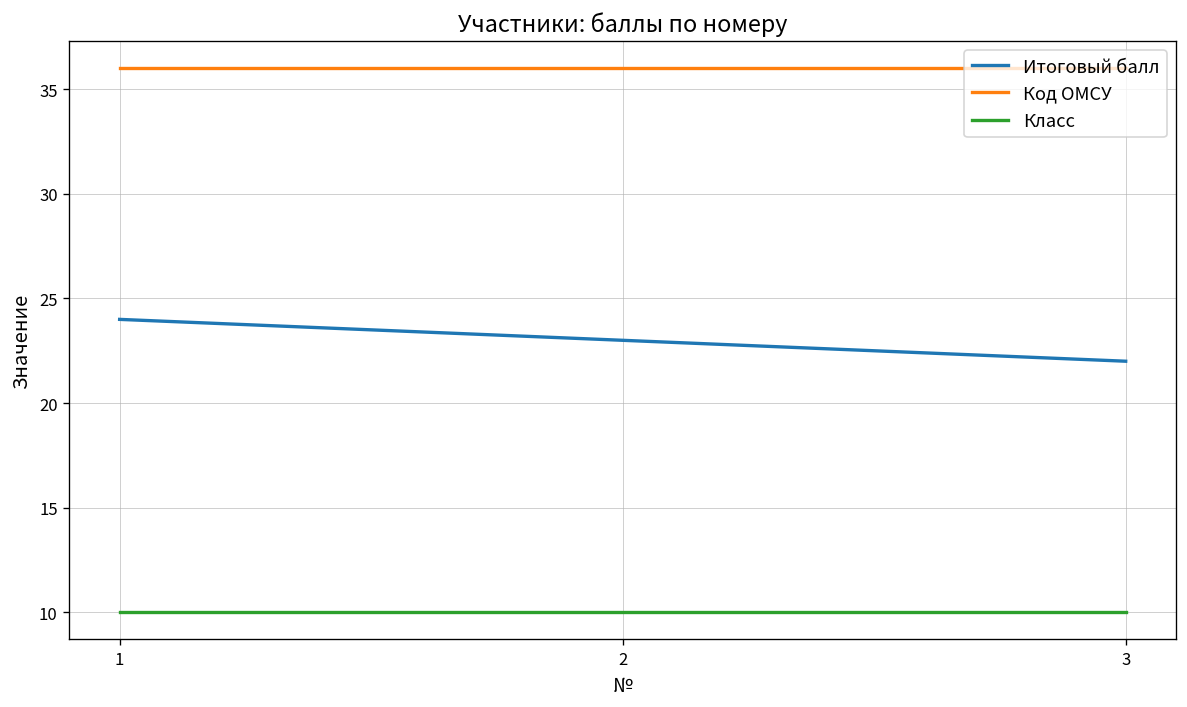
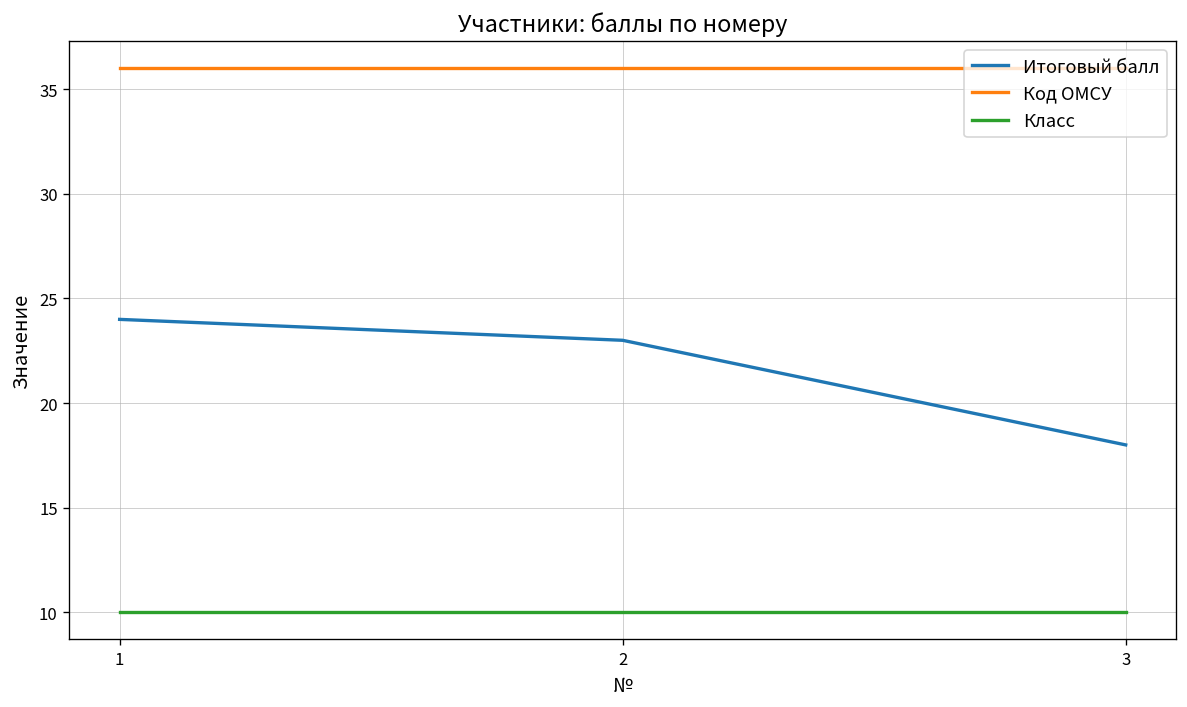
Итоговый балл, 3: 22 -> 18
